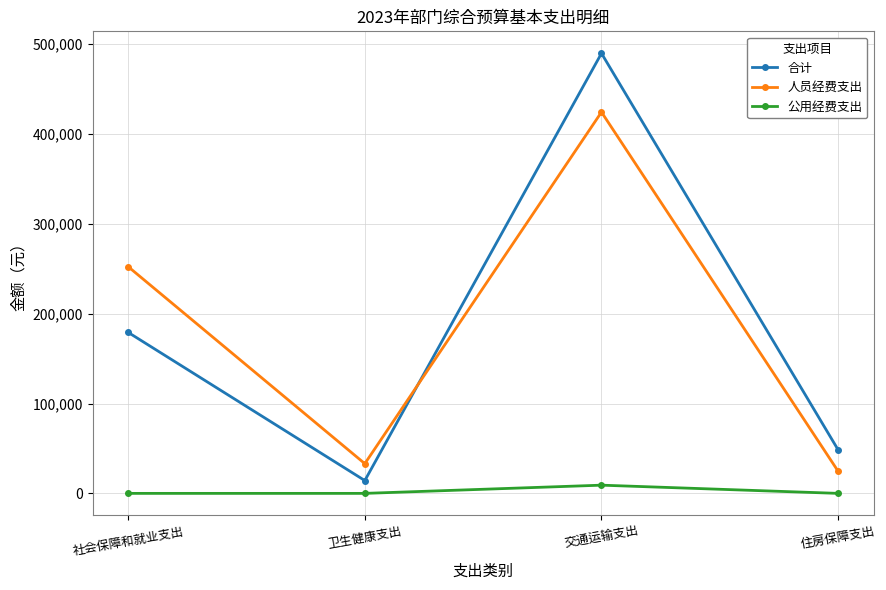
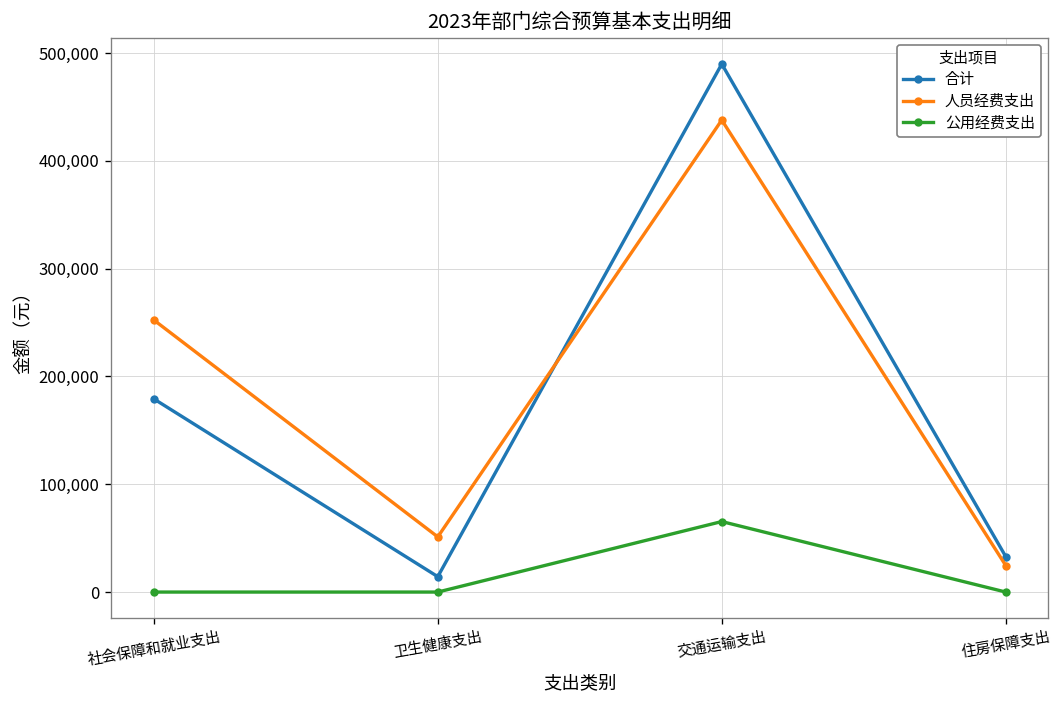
人员经费支出, 卫生健康支出: 30,000 -> 50,000
人员经费支出, 交通运输支出: 420,000 -> 440,000
公用经费支出, 交通运输支出: 10,000 -> 70,000
合计, 住房保障支出: 50,000 -> 30,000
